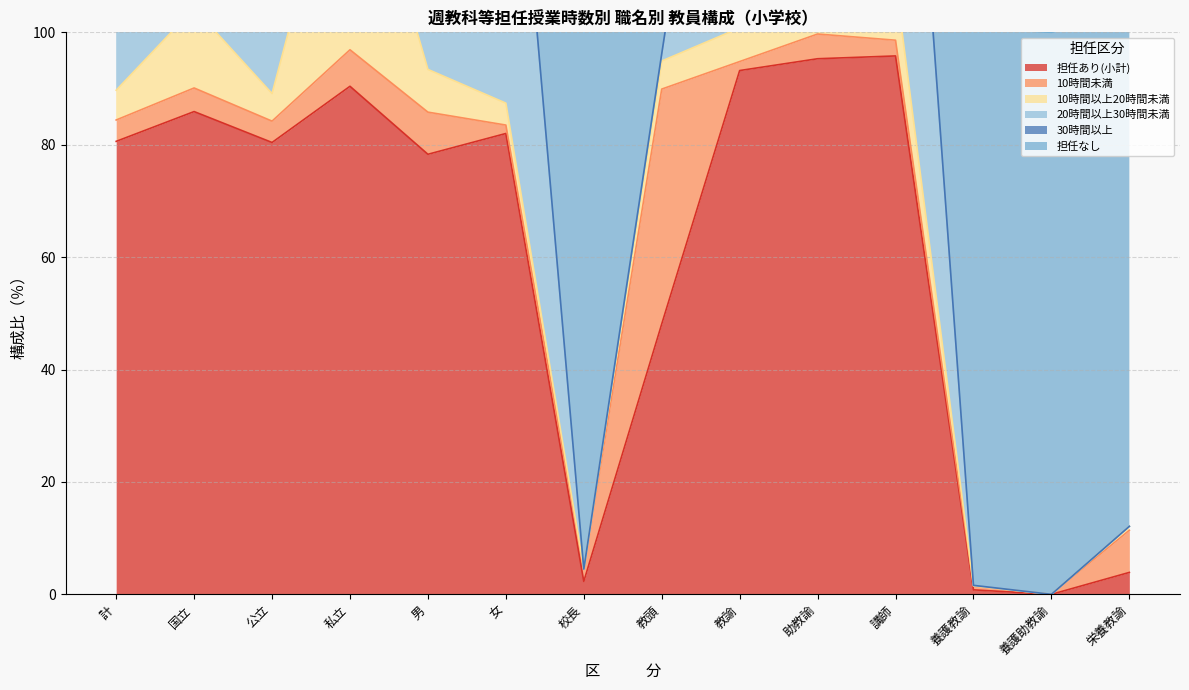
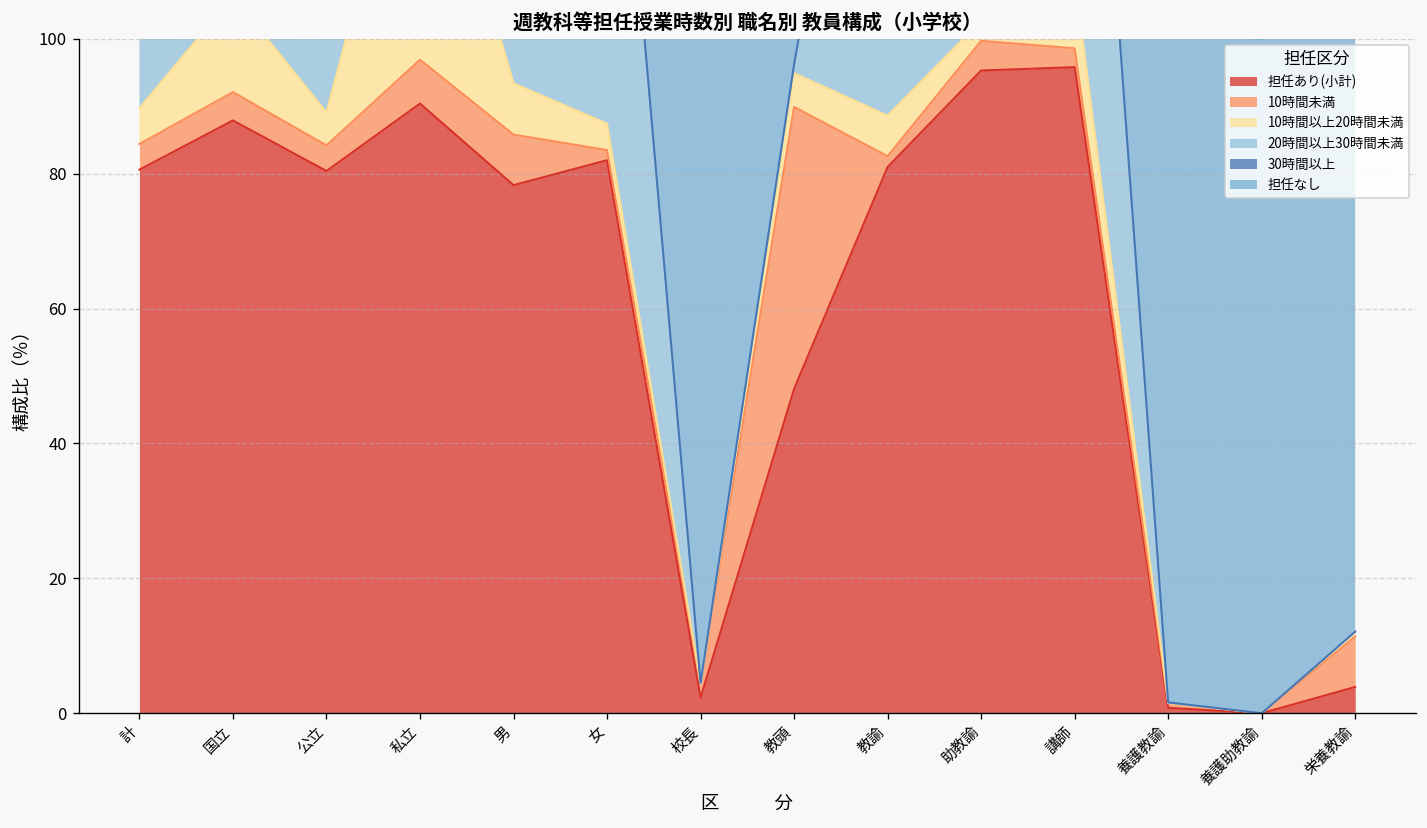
担任あり(小計), 国立: 86 -> 88
担任あり(小計), 教諭: 93 -> 81
